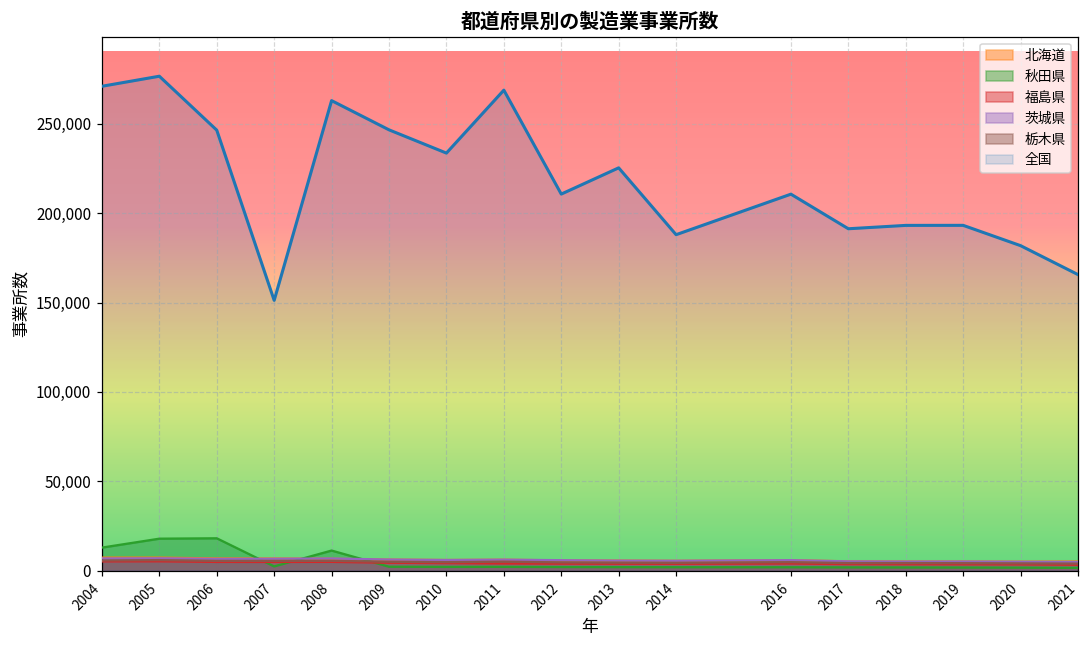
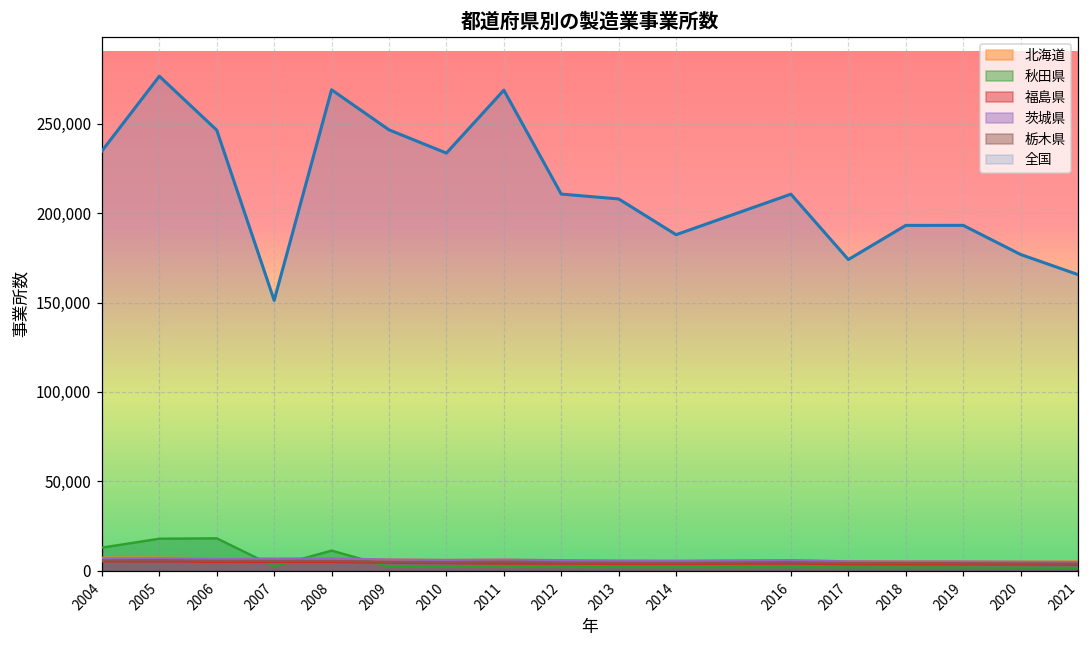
全国, 2004: 271,000 -> 235,000
全国, 2008: 263,000 -> 269,000
全国, 2013: 225,000 -> 208,000
全国, 2017: 191,000 -> 174,000
全国, 2020: 182,000 -> 177,000
